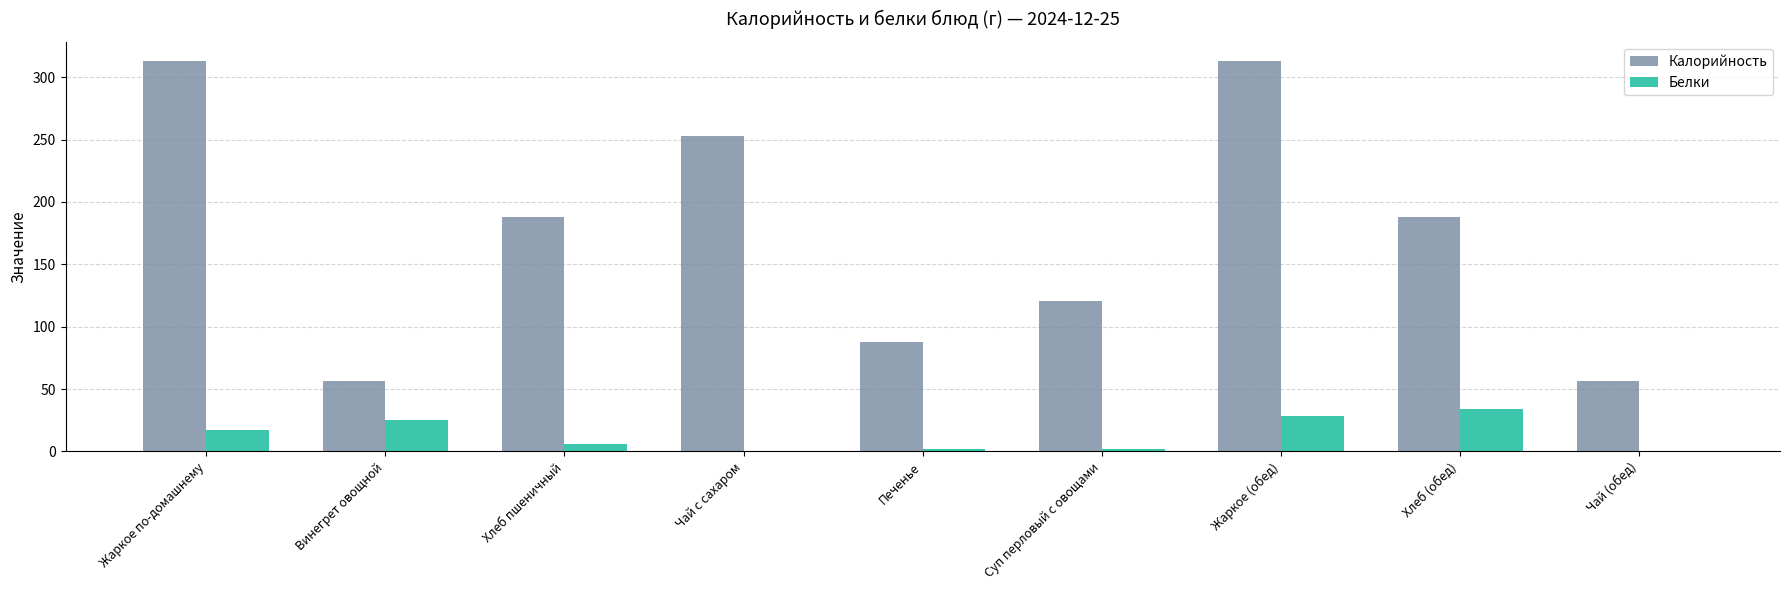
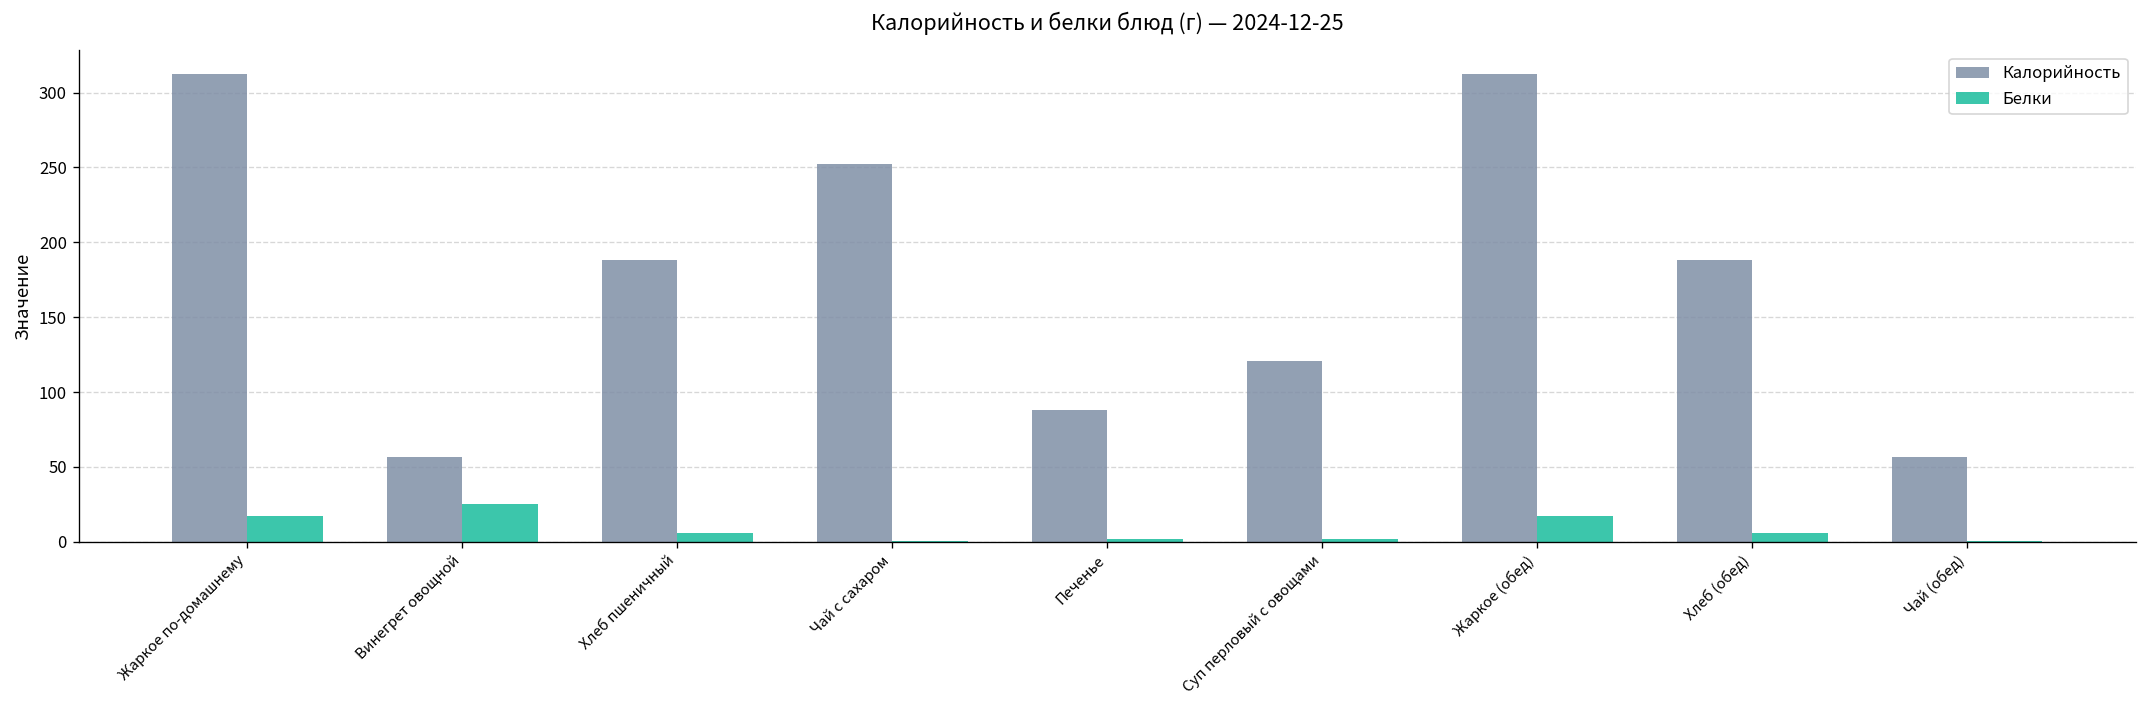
Белки, Жаркое (обед): 28 -> 17
Белки, Хлеб (обед): 34 -> 6
